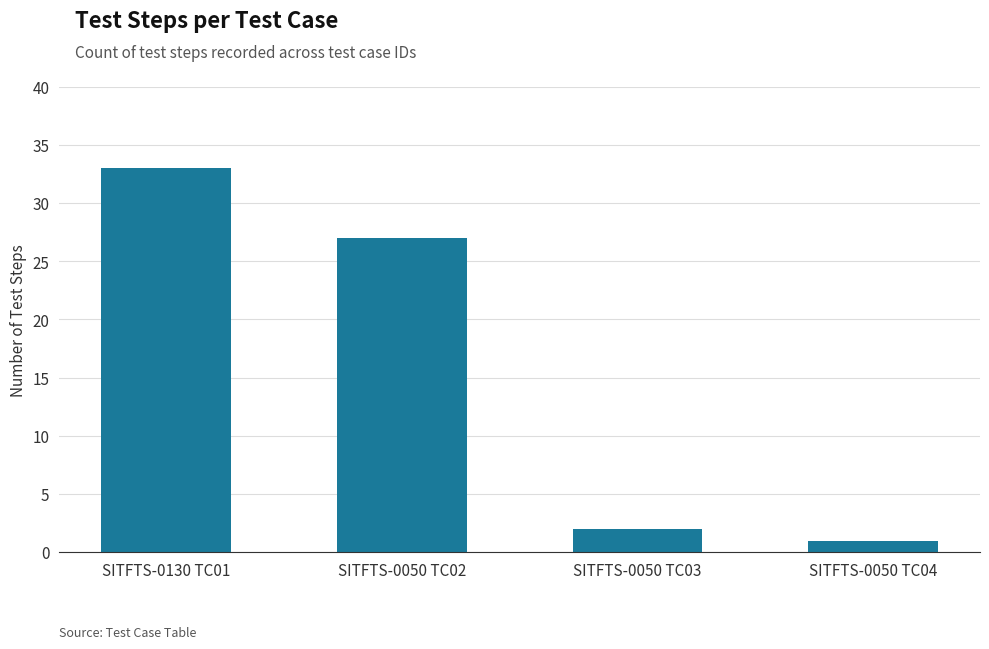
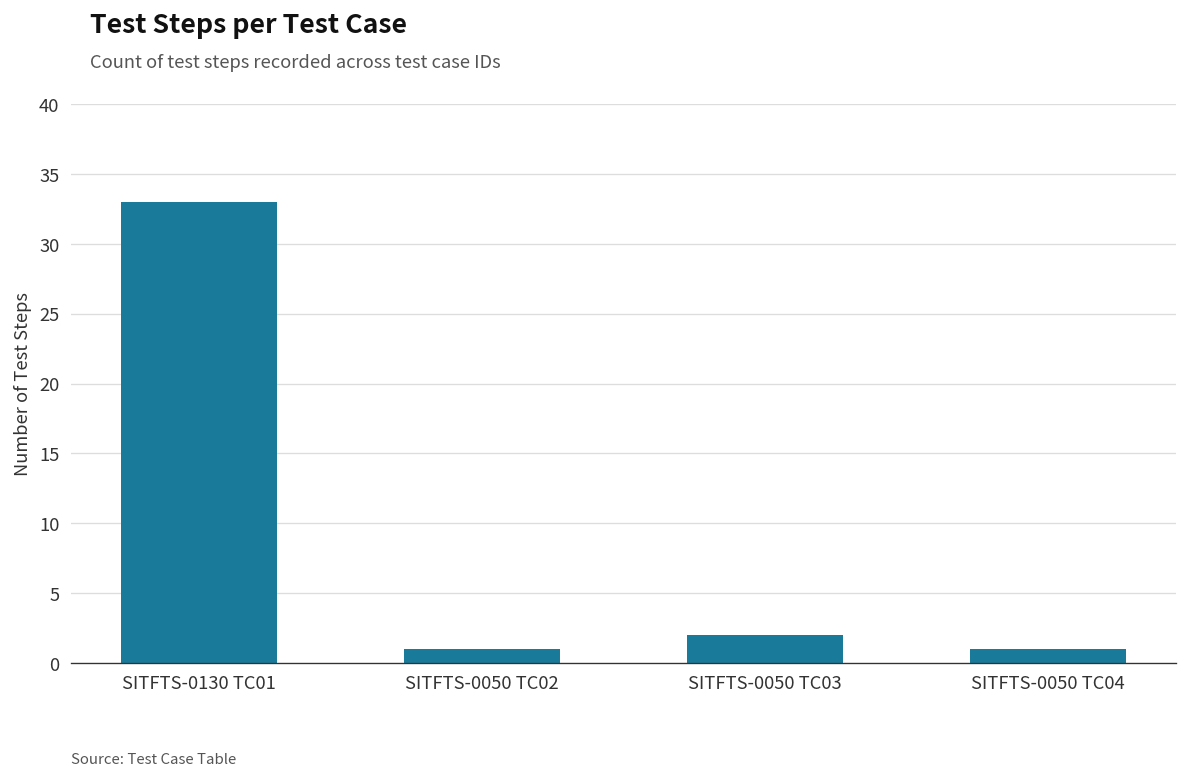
SITFTS-0050 TC02: 27 -> 1
